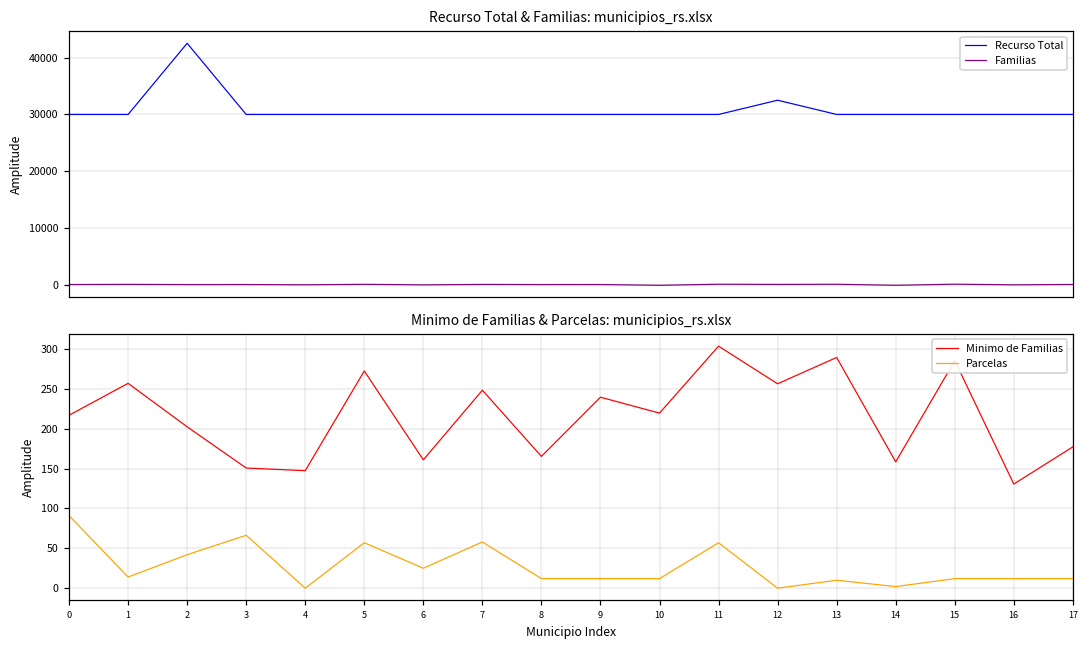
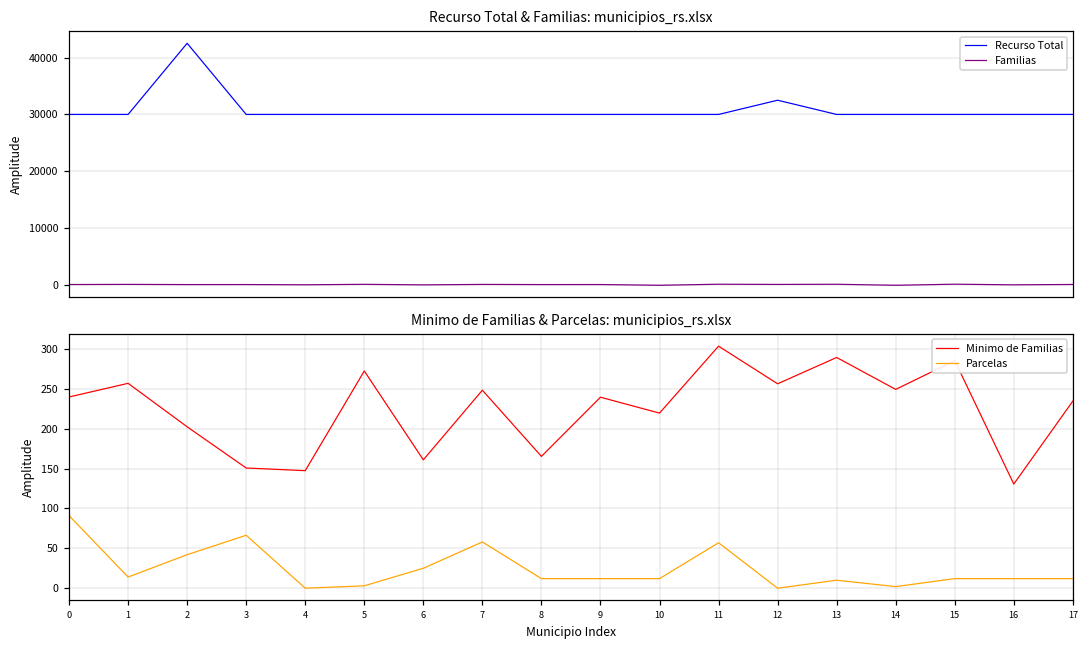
Minimo de Familias & Parcelas: municipios_rs.xlsx, Minimo de Familias, 0: 220 -> 240
Minimo de Familias & Parcelas: municipios_rs.xlsx, Parcelas, 5: 60 -> 0
Minimo de Familias & Parcelas: municipios_rs.xlsx, Minimo de Familias, 14: 160 -> 250
Minimo de Familias & Parcelas: municipios_rs.xlsx, Minimo de Familias, 17: 180 -> 230
